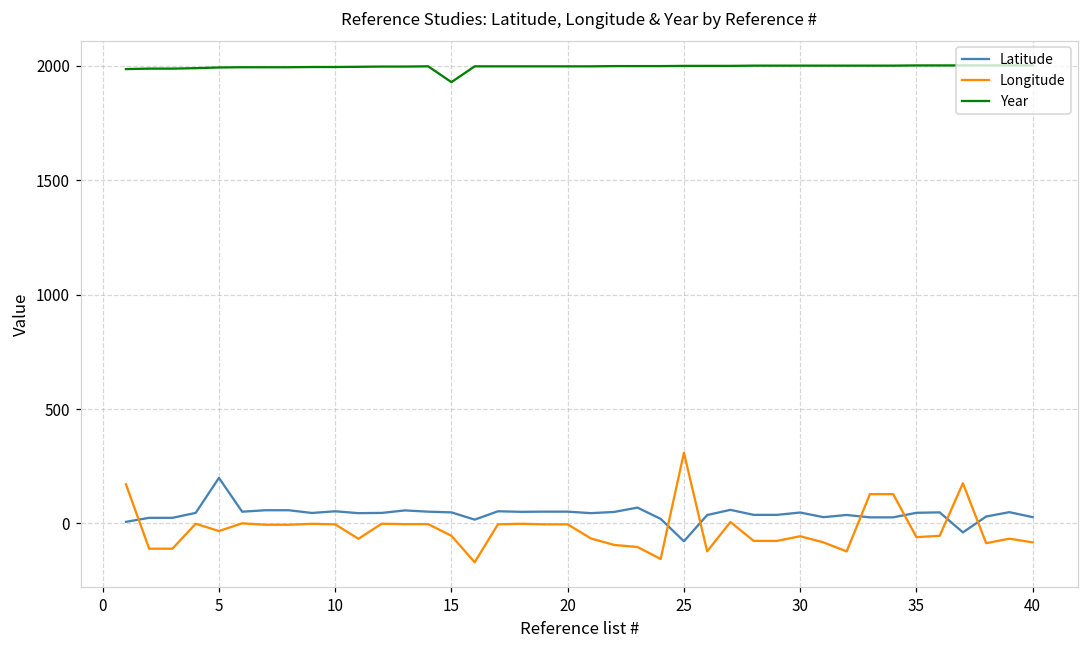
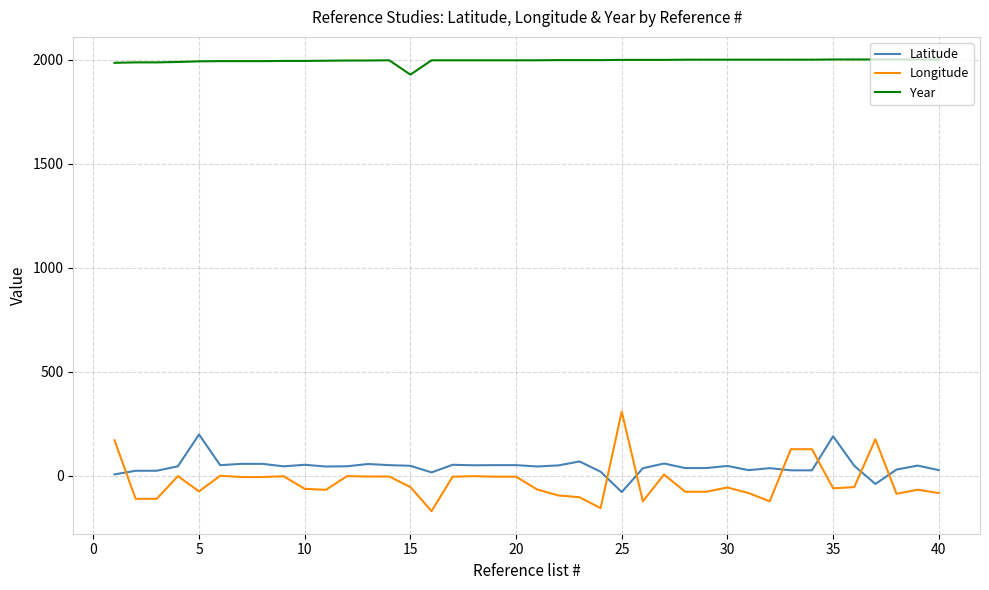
Longitude, 5: -30 -> -70
Longitude, 10: 0 -> -60
Latitude, 35: 50 -> 190
